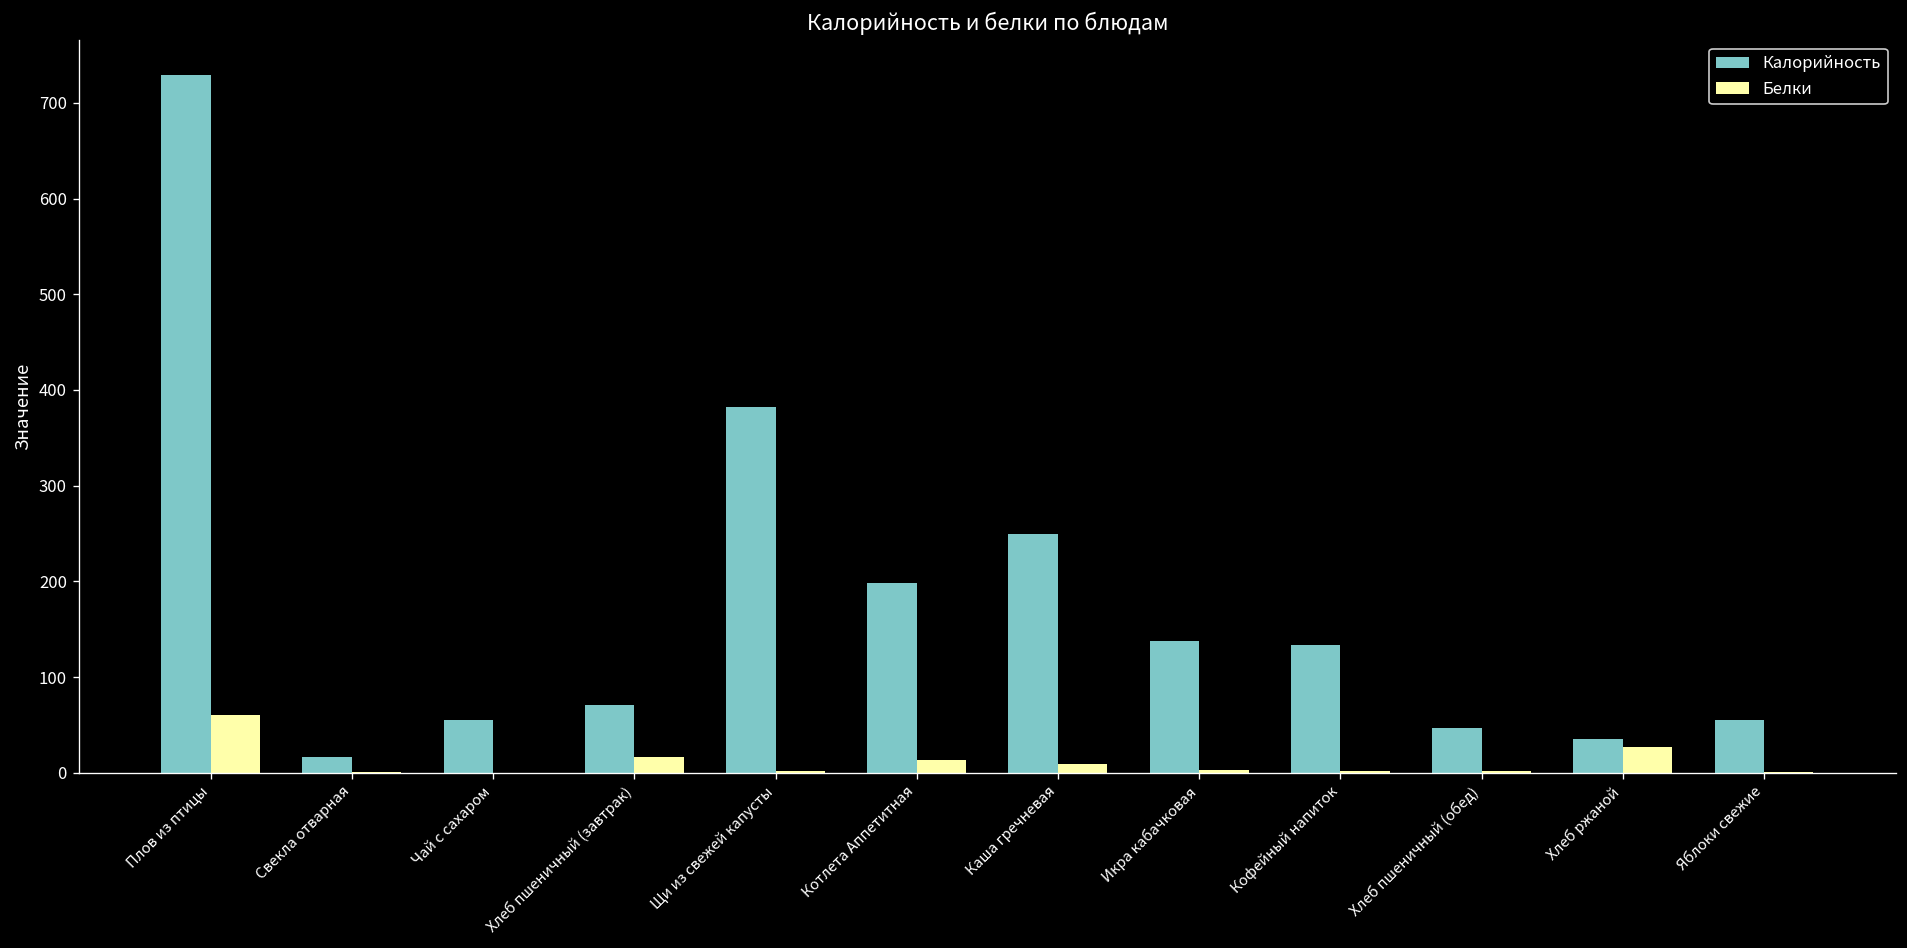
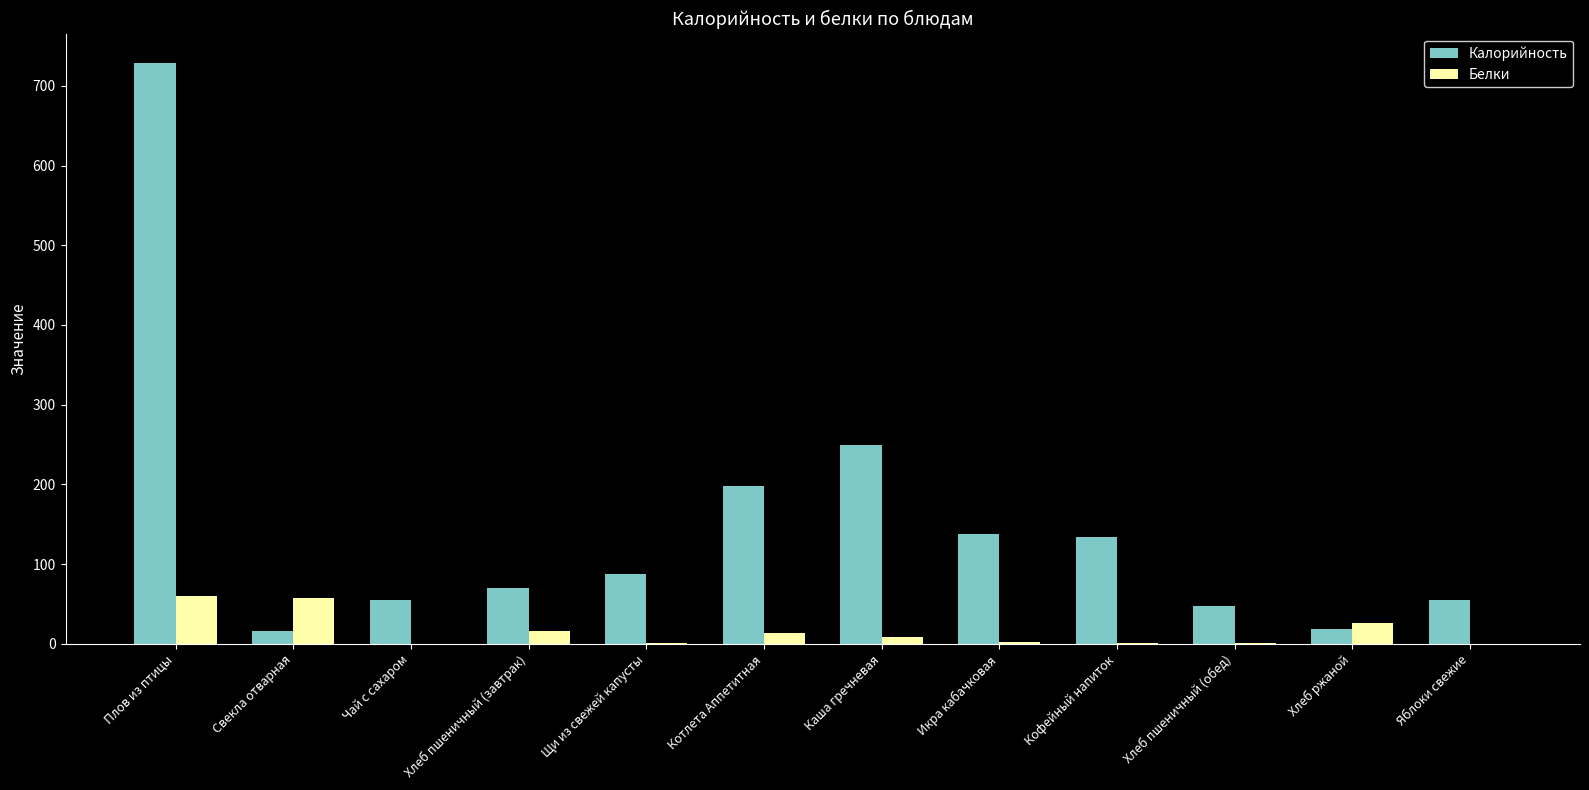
Белки, Свекла отварная: 0 -> 60
Калорийность, Щи из свежей капусты: 380 -> 90
Калорийность, Хлеб ржаной: 30 -> 20
